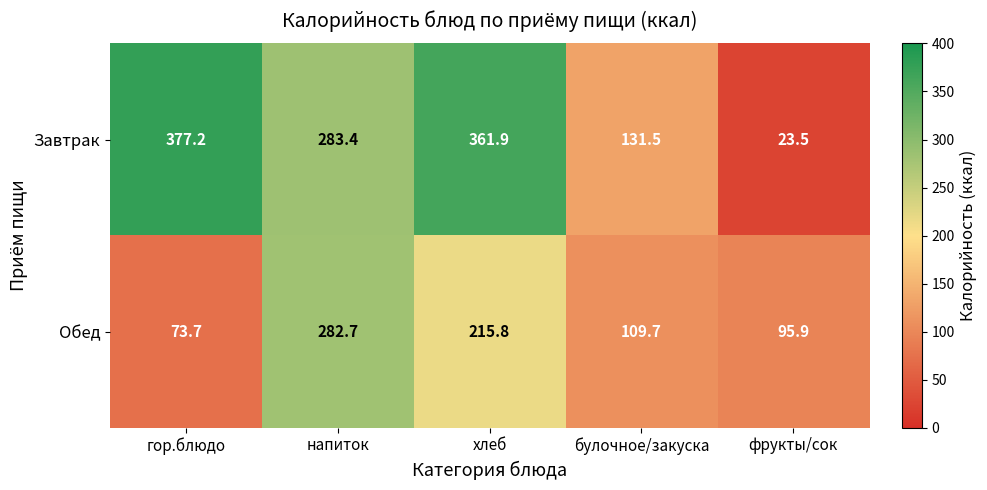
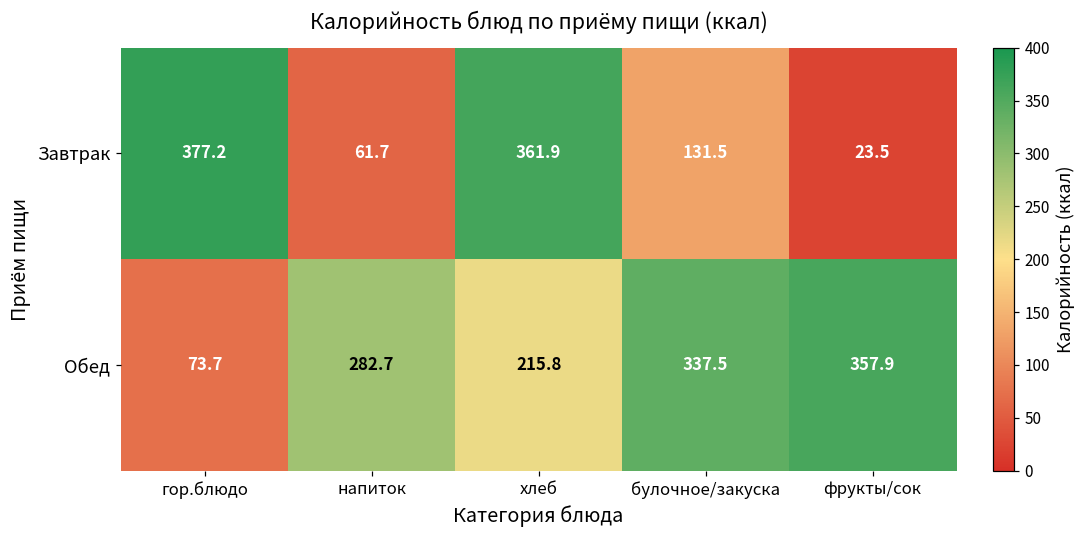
Завтрак, напиток: 283.4 -> 61.7
Обед, булочное/закуска: 109.7 -> 337.5
Обед, фрукты/сок: 95.9 -> 357.9
